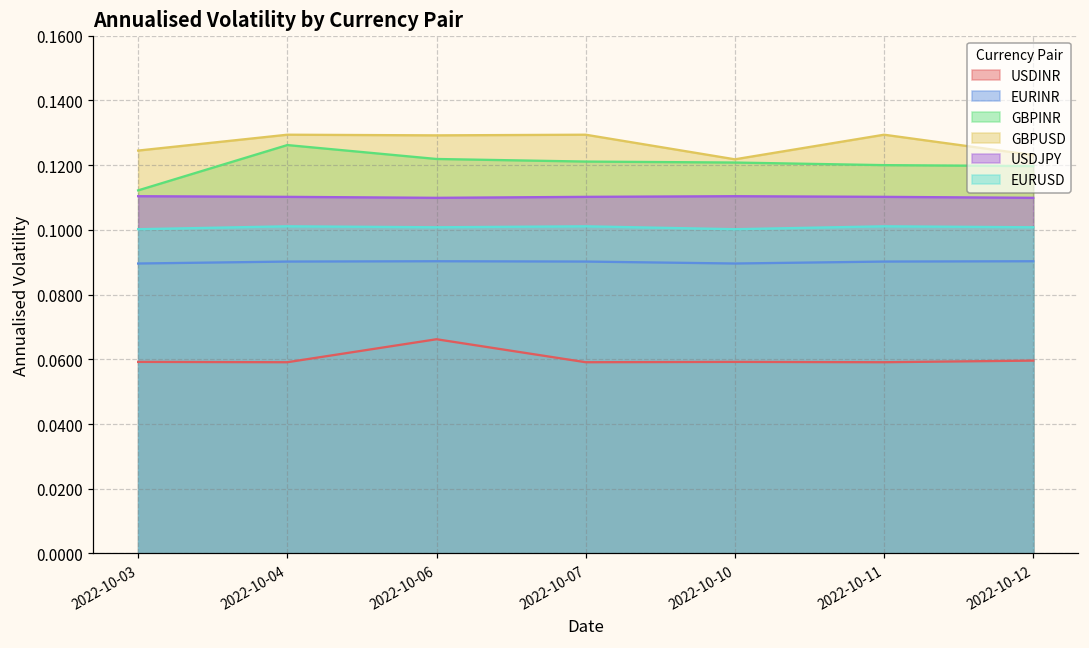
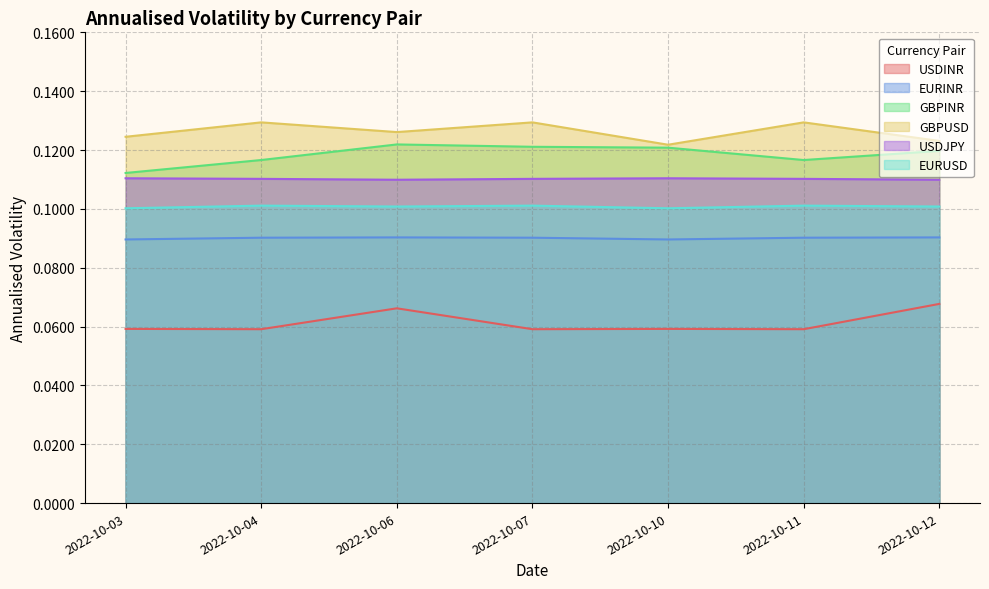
GBPINR, 2022-10-04: 0.126 -> 0.117
GBPUSD, 2022-10-06: 0.129 -> 0.126
GBPINR, 2022-10-11: 0.120 -> 0.117
USDINR, 2022-10-12: 0.060 -> 0.068
